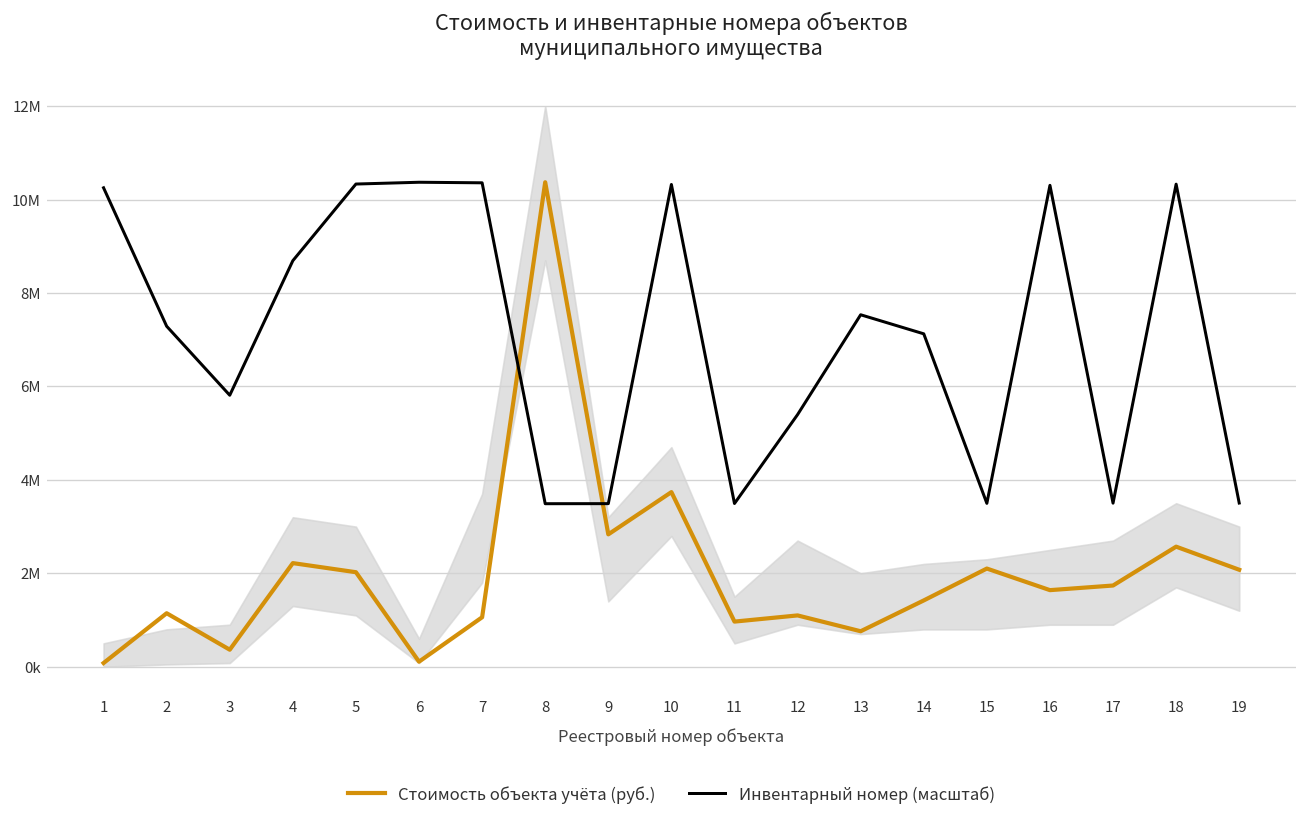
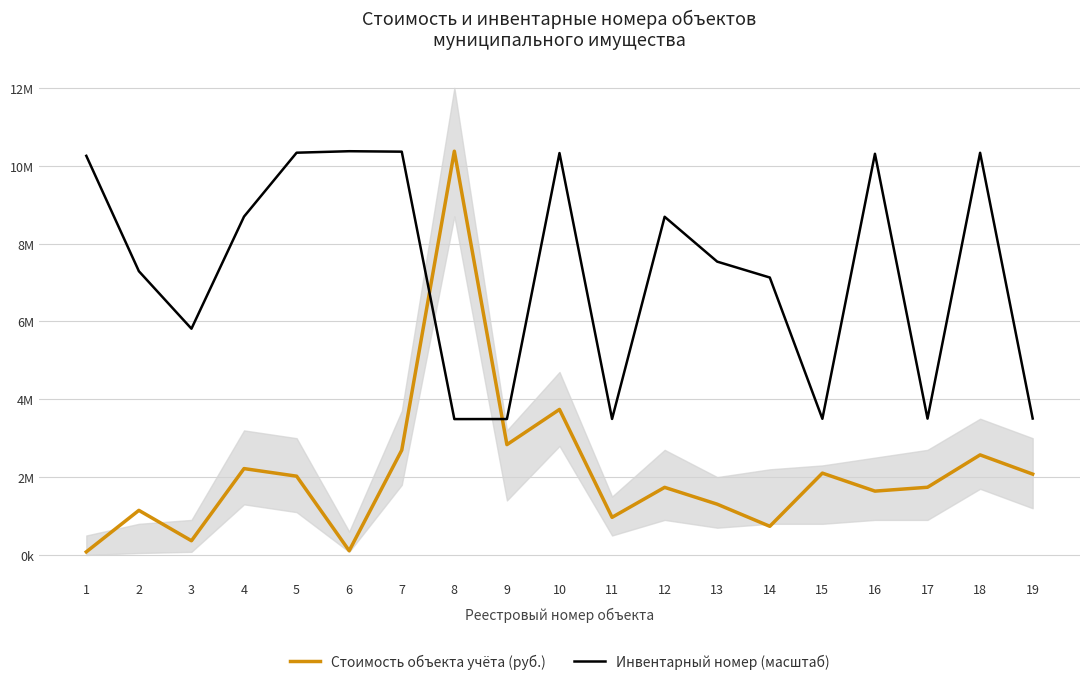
Стоимость объекта учёта (руб.), 7: 1100000 -> 2700000
Стоимость объекта учёта (руб.), 12: 1100000 -> 1700000
Инвентарный номер (масштаб), 12: 5400000 -> 8700000
Стоимость объекта учёта (руб.), 13: 800000 -> 1300000
Стоимость объекта учёта (руб.), 14: 1400000 -> 700000
